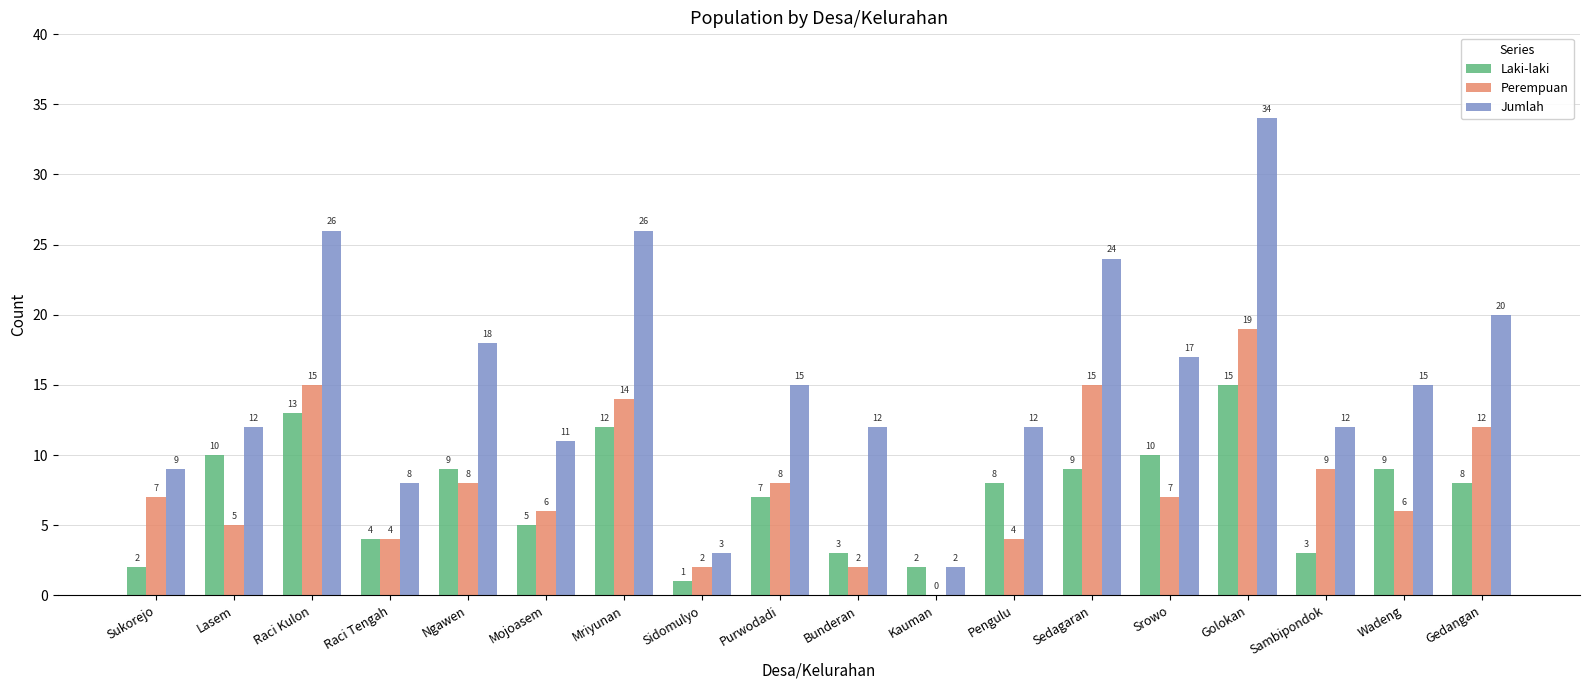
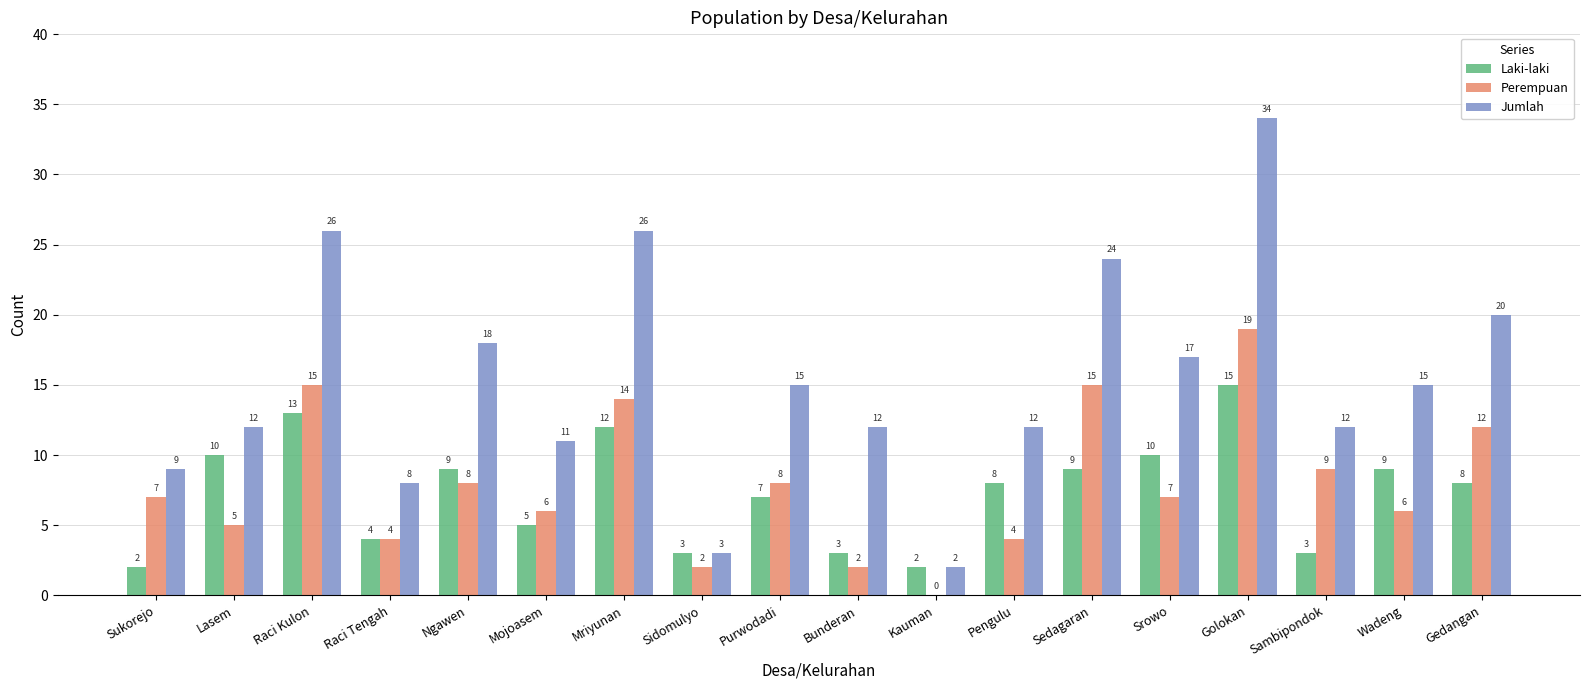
Laki-laki, Sidomulyo: 1 -> 3
